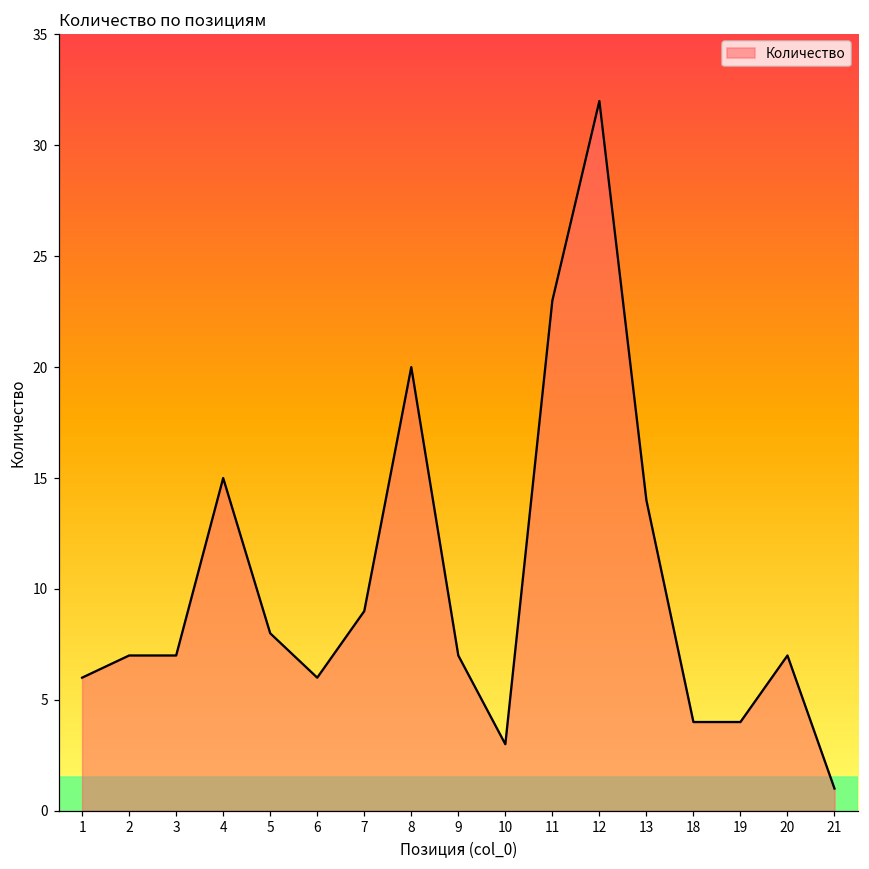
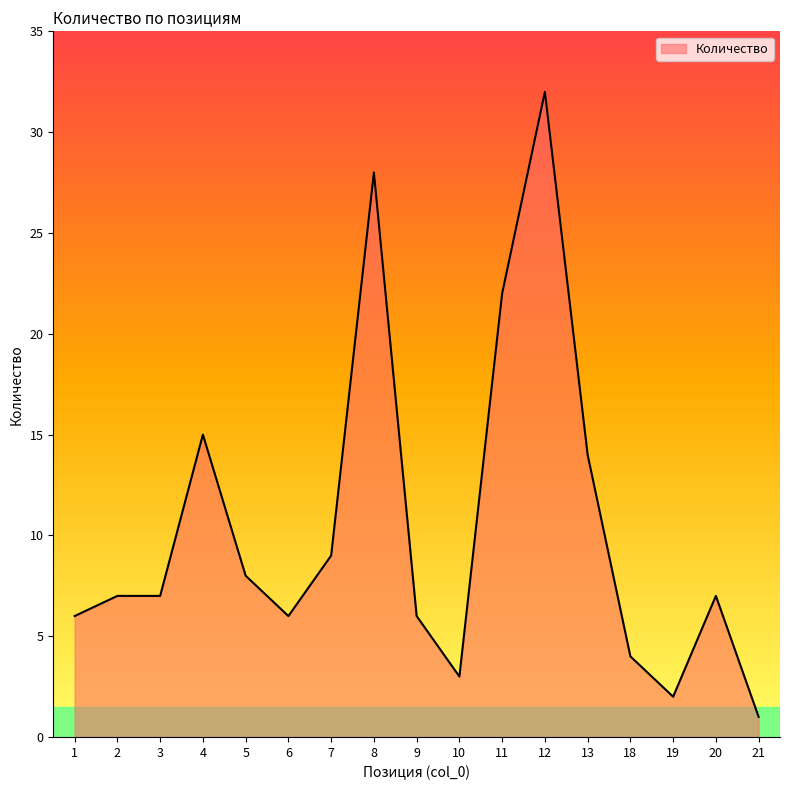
8: 20 -> 28
9: 7 -> 6
11: 23 -> 22
19: 4 -> 2
